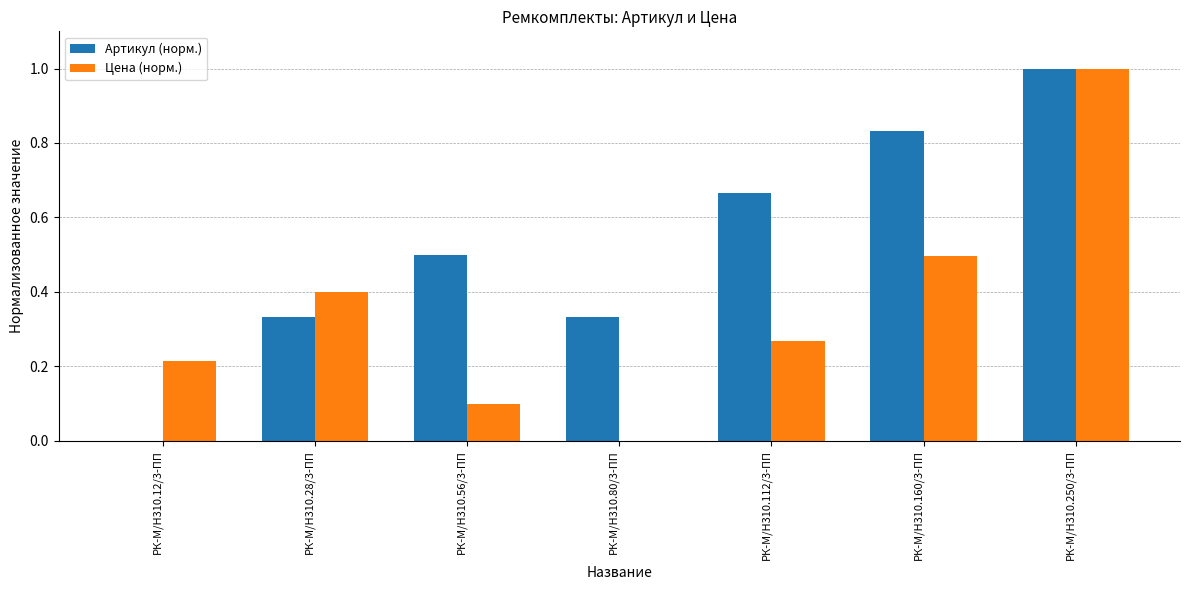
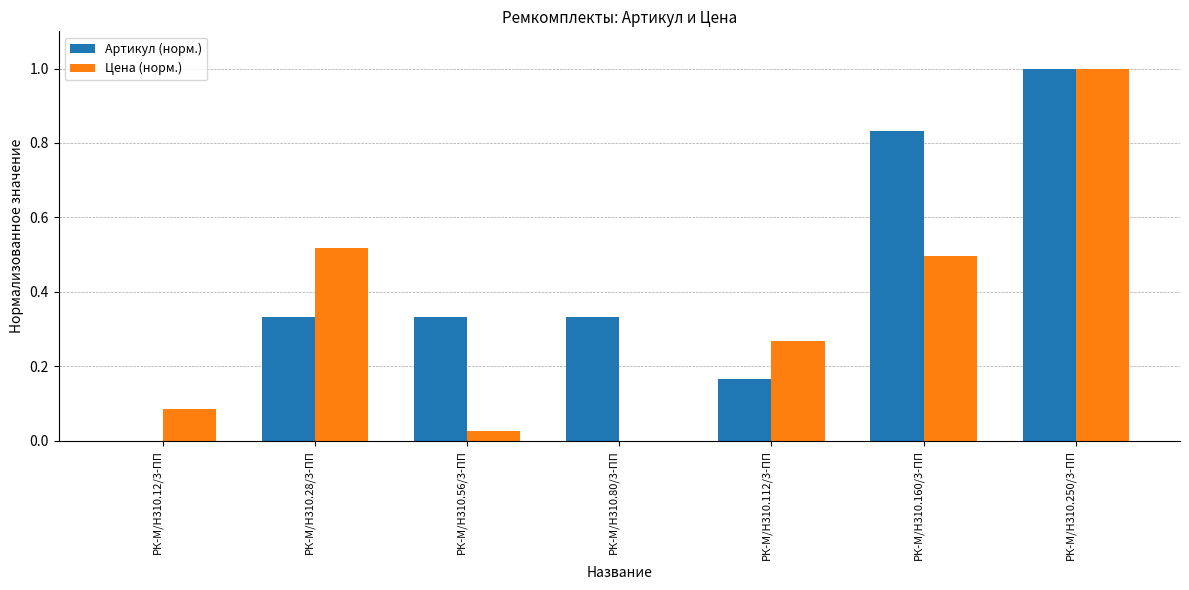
Цена (норм.), РК-М/Н310.12/3-ПП: 0.21 -> 0.08
Цена (норм.), РК-М/Н310.28/3-ПП: 0.40 -> 0.52
Артикул (норм.), РК-М/Н310.56/3-ПП: 0.50 -> 0.33
Цена (норм.), РК-М/Н310.56/3-ПП: 0.10 -> 0.03
Артикул (норм.), РК-М/Н310.112/3-ПП: 0.67 -> 0.17
